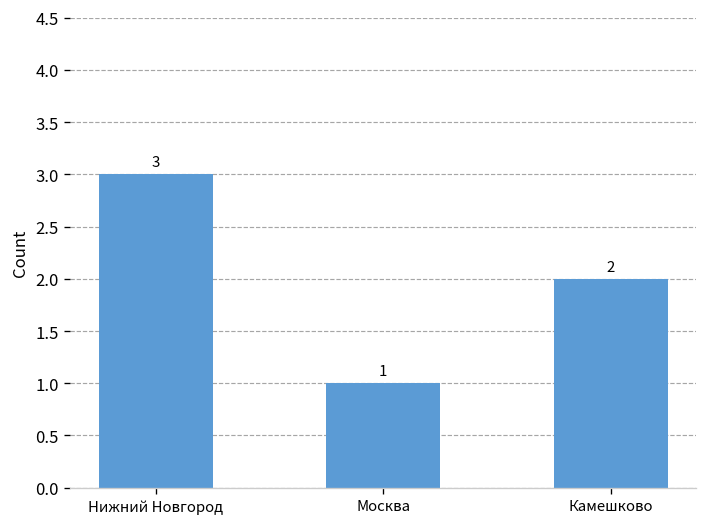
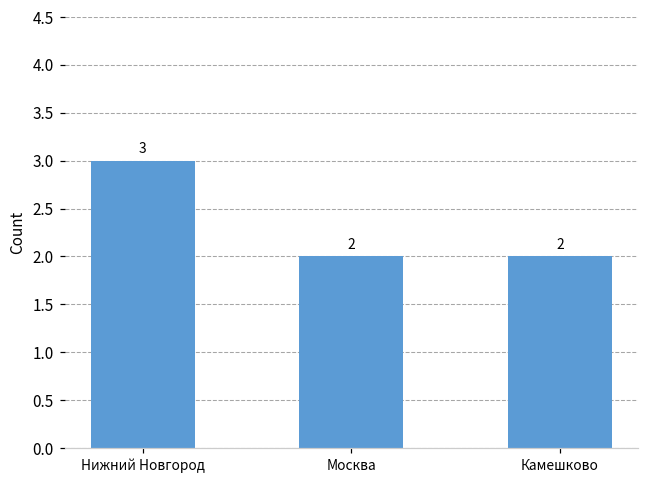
Москва: 1 -> 2
